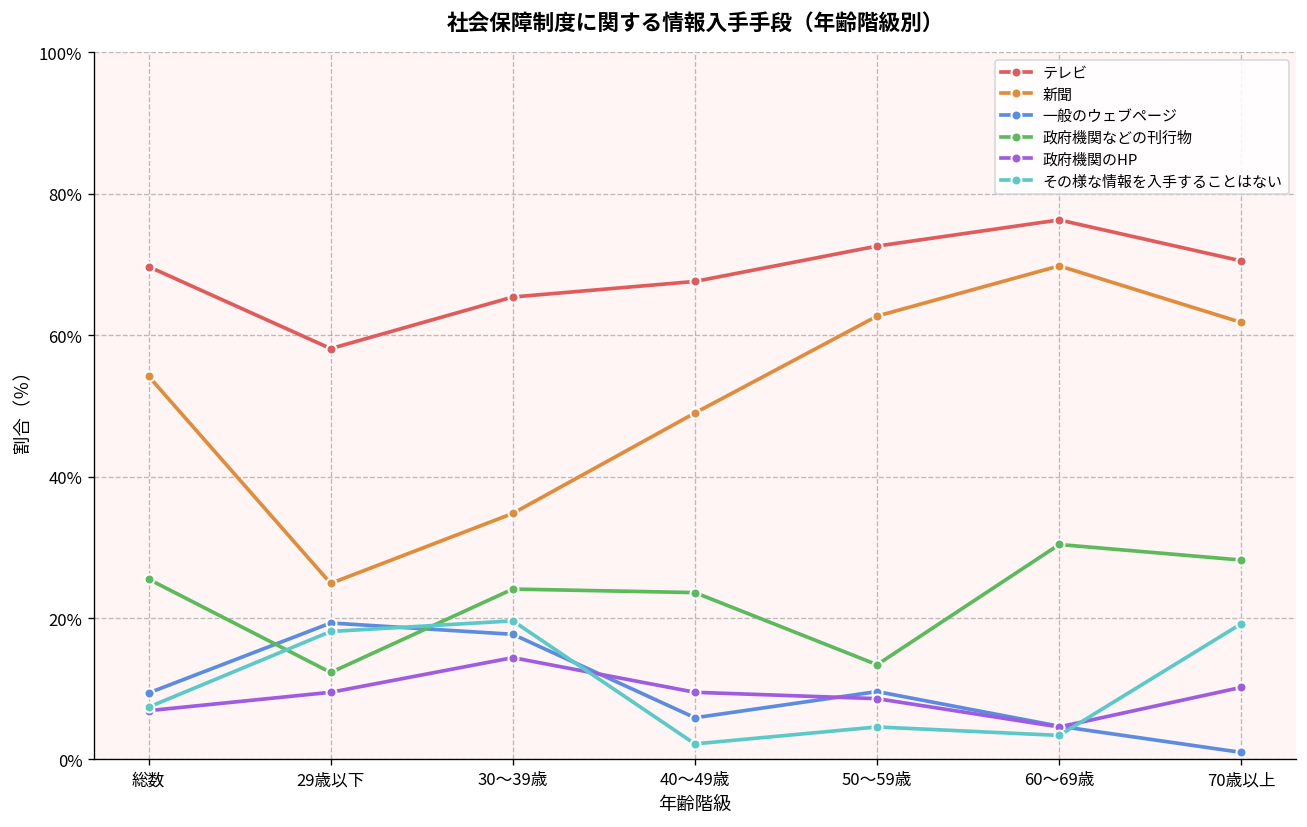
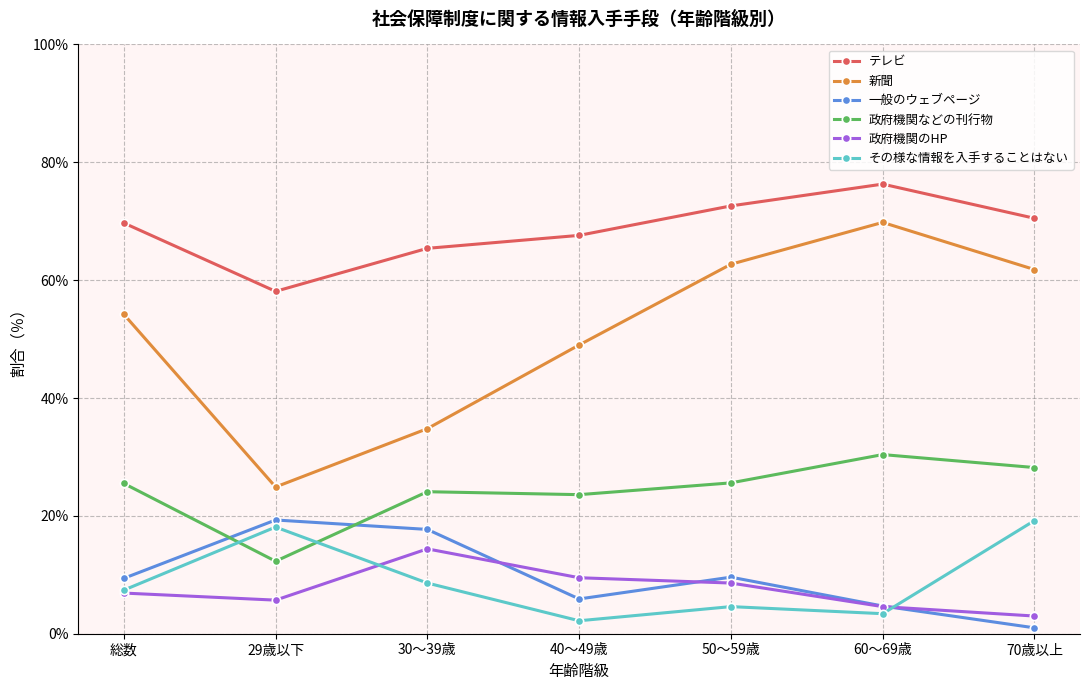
政府機関のHP, 29歳以下: 10% -> 6%
その様な情報を入手することはない, 30～39歳: 20% -> 9%
政府機関などの刊行物, 50～59歳: 13% -> 26%
政府機関のHP, 70歳以上: 10% -> 3%
